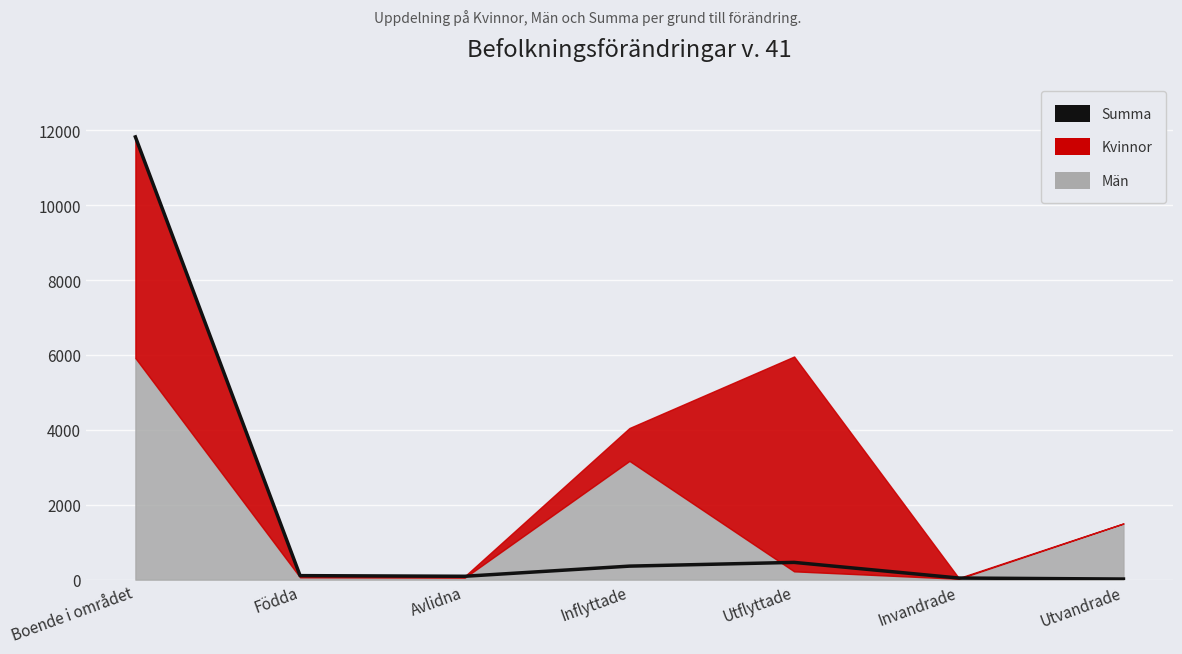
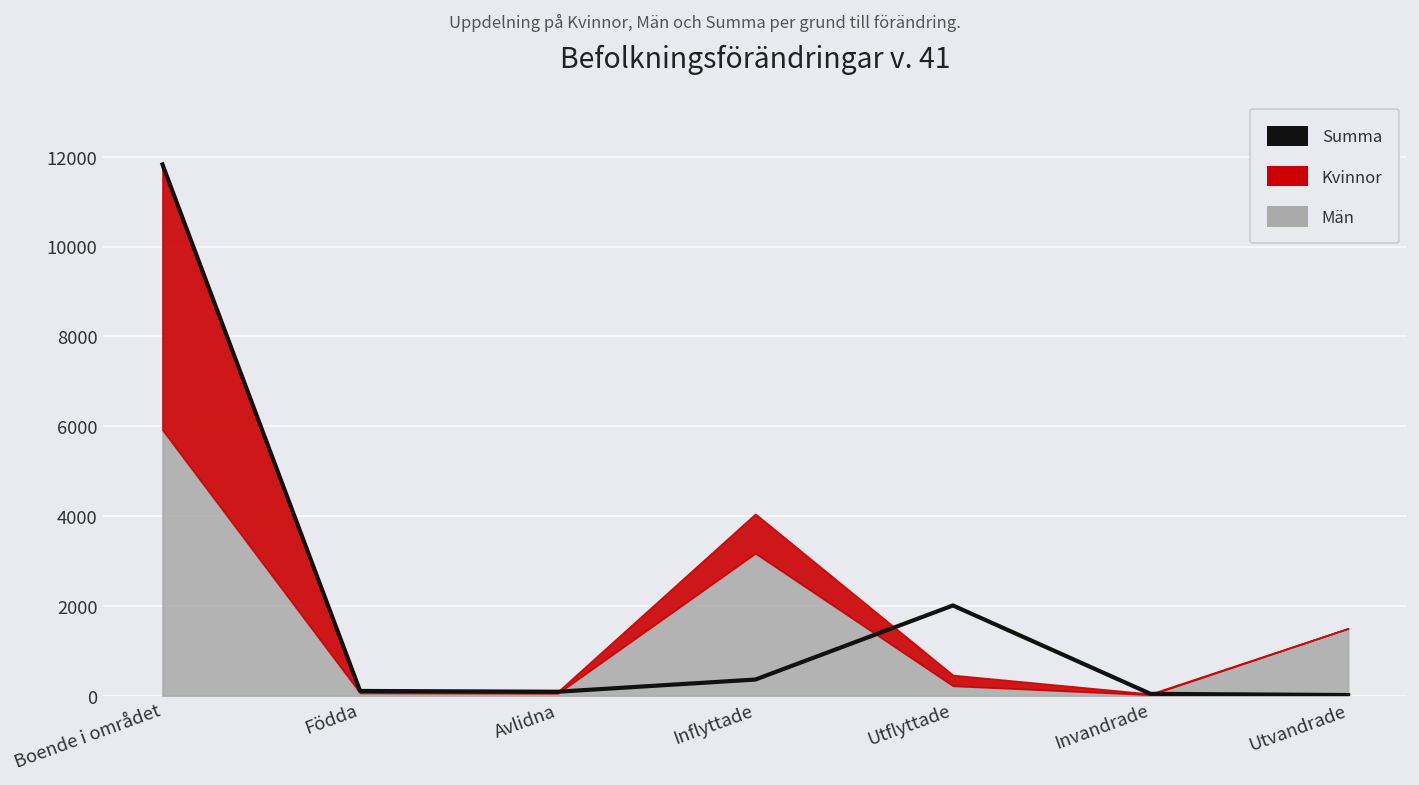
Summa, Utflyttade: 500 -> 2000
Kvinnor, Utflyttade: 5700 -> 200
